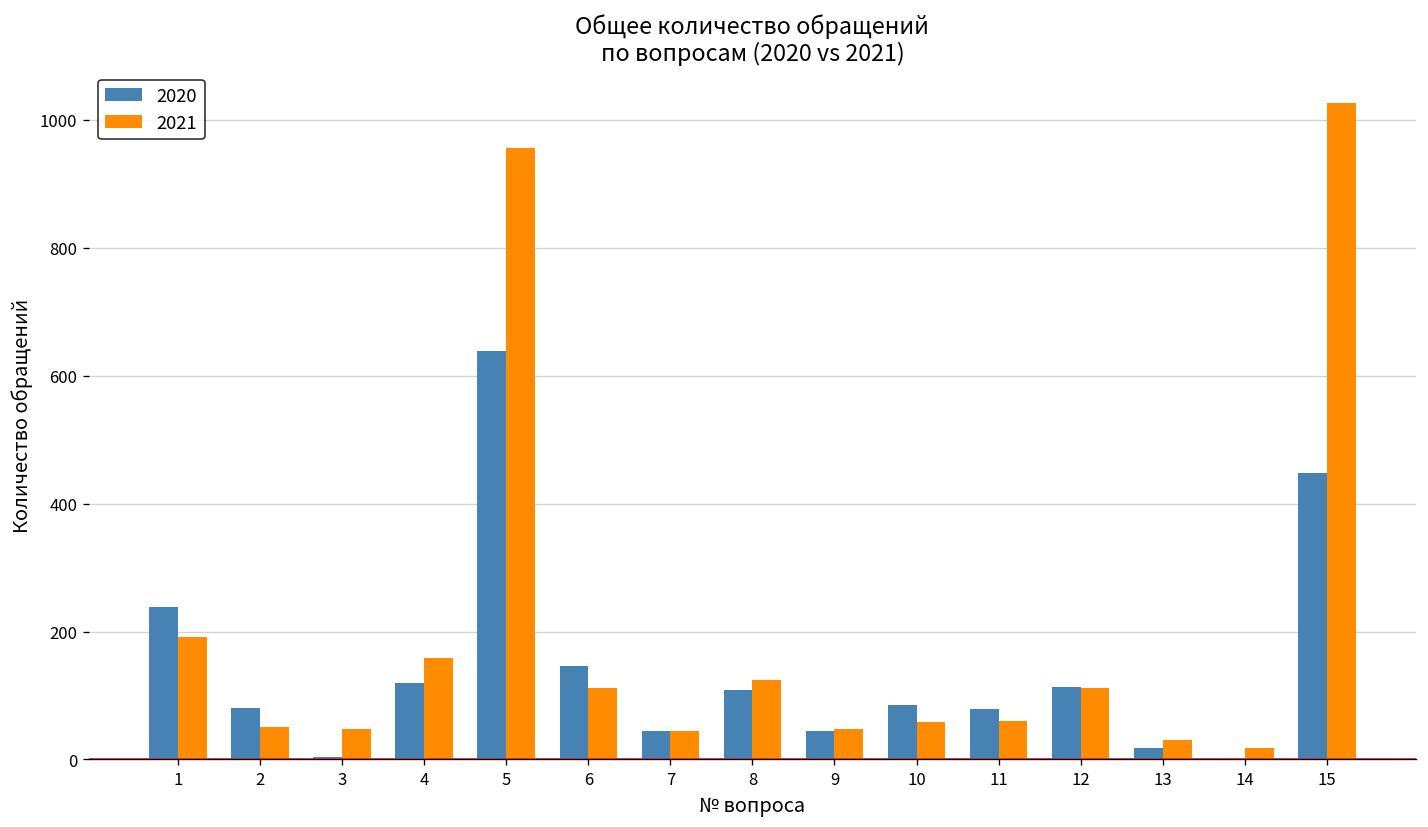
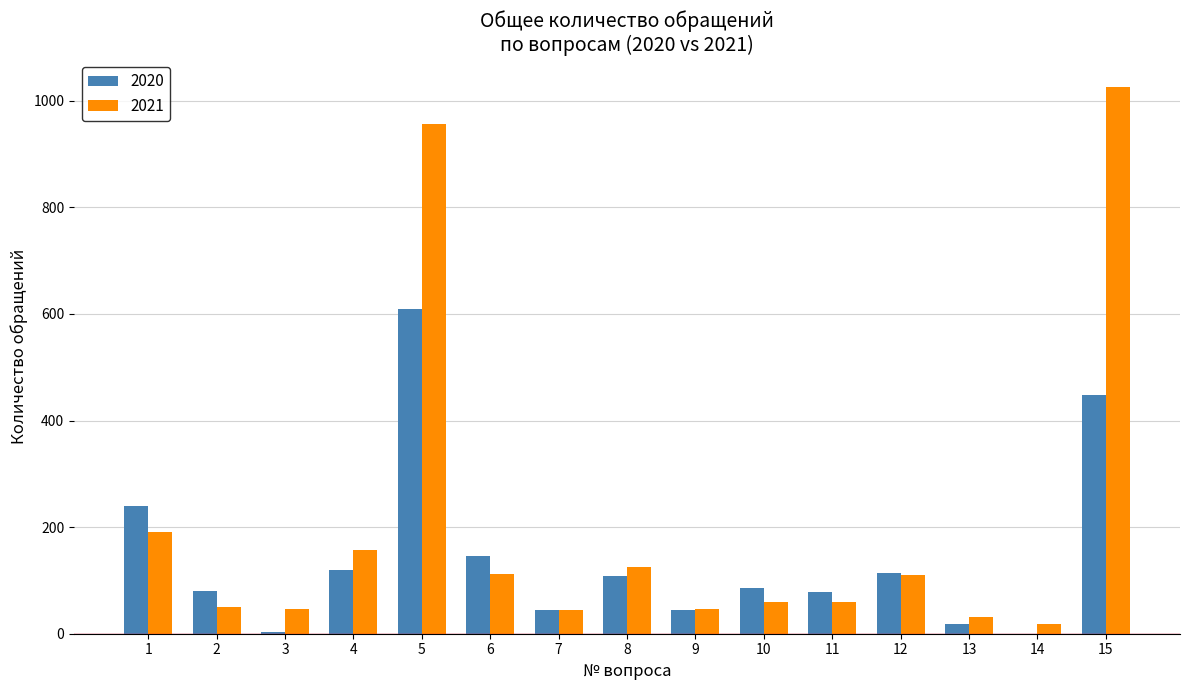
2020, 5: 640 -> 610
